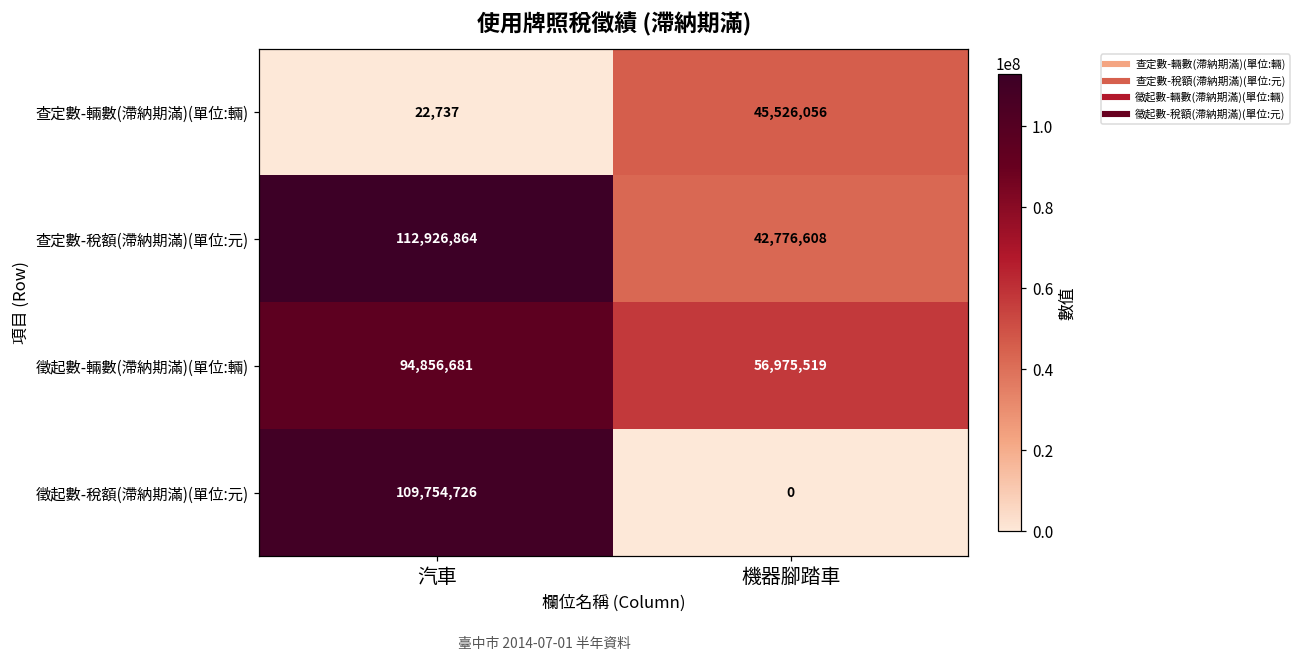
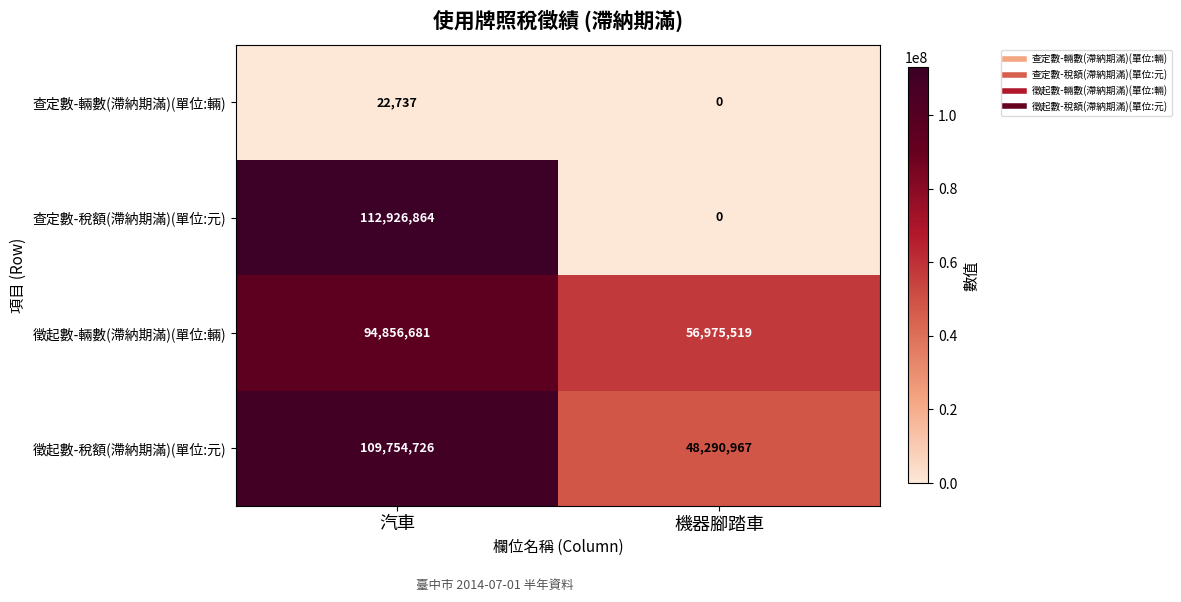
查定數-輛數(滯納期滿)(單位:輛), 機器腳踏車: 45,526,056 -> 0
查定數-稅額(滯納期滿)(單位:元), 機器腳踏車: 42,776,608 -> 0
徵起數-稅額(滯納期滿)(單位:元), 機器腳踏車: 0 -> 48,290,967
